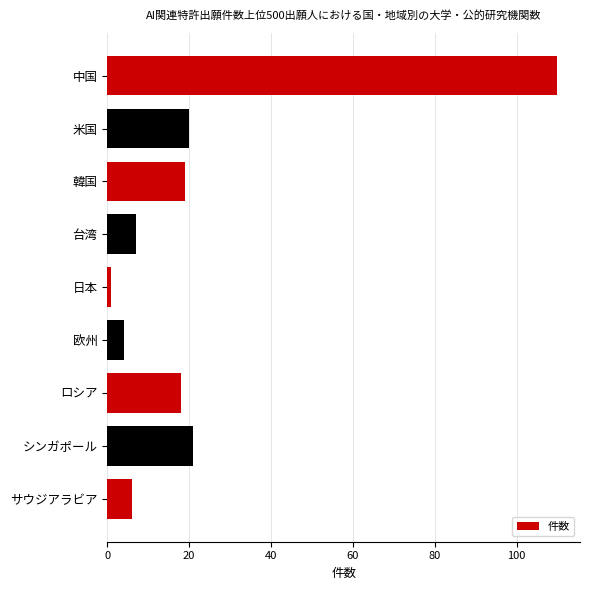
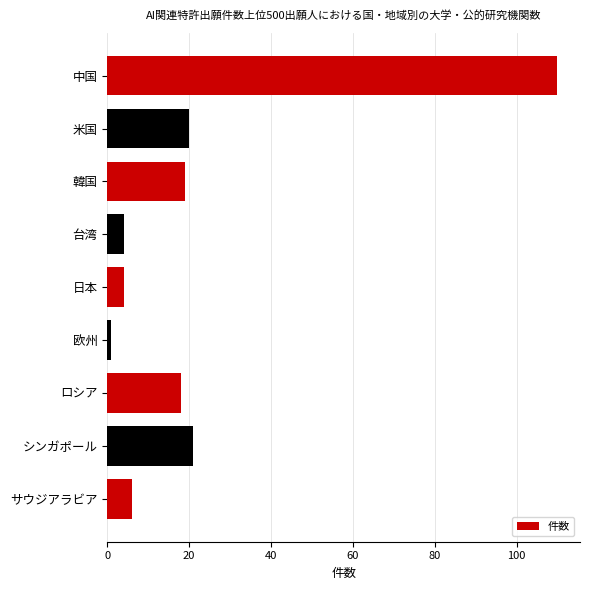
台湾: 7 -> 4
日本: 1 -> 4
欧州: 4 -> 1
